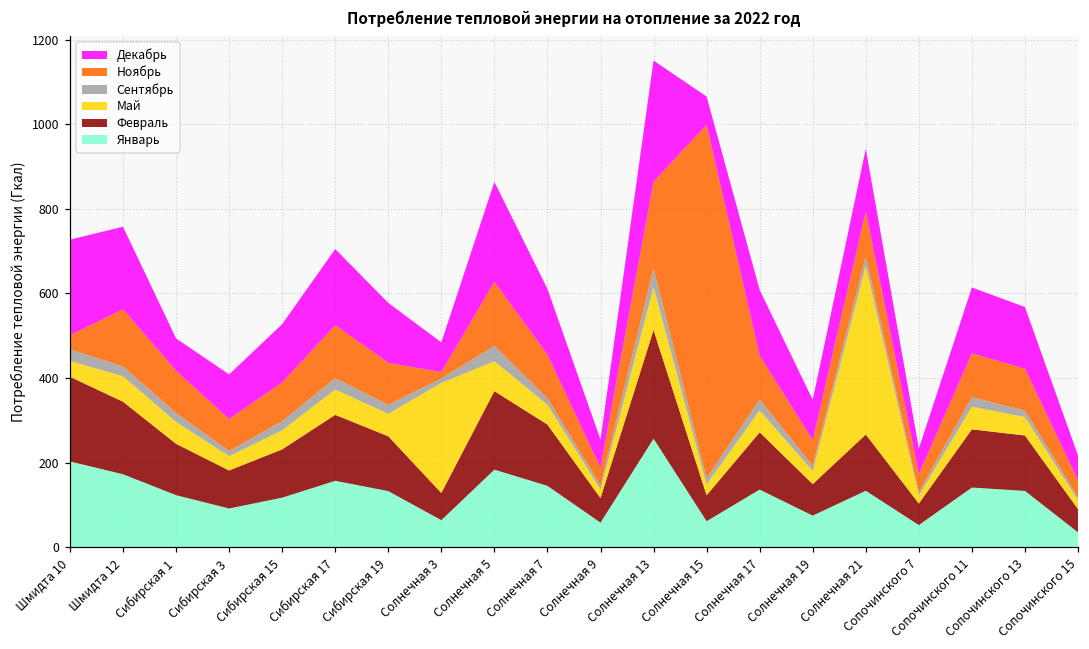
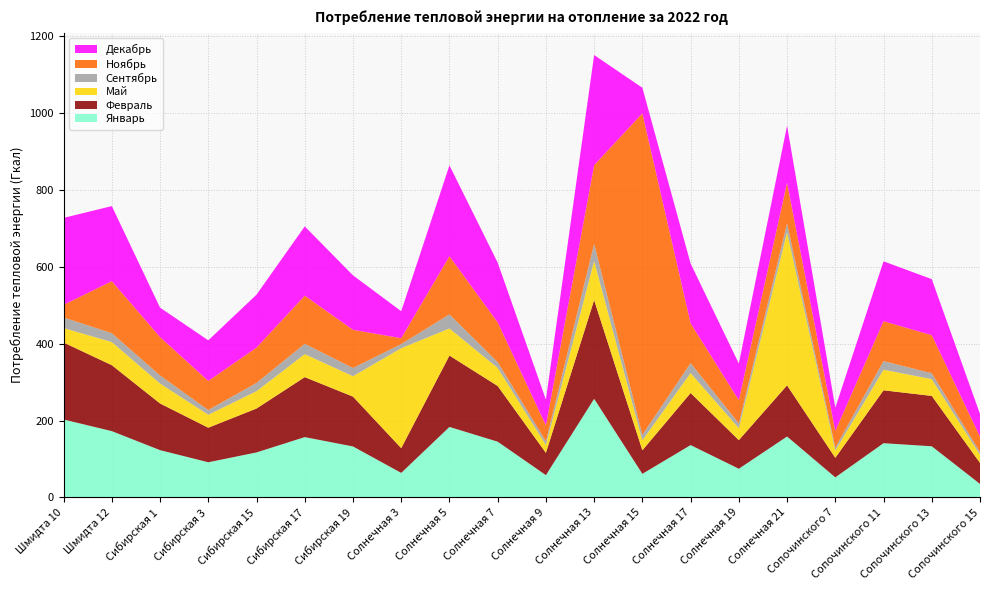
Январь, Солнечная 21: 130 -> 160
